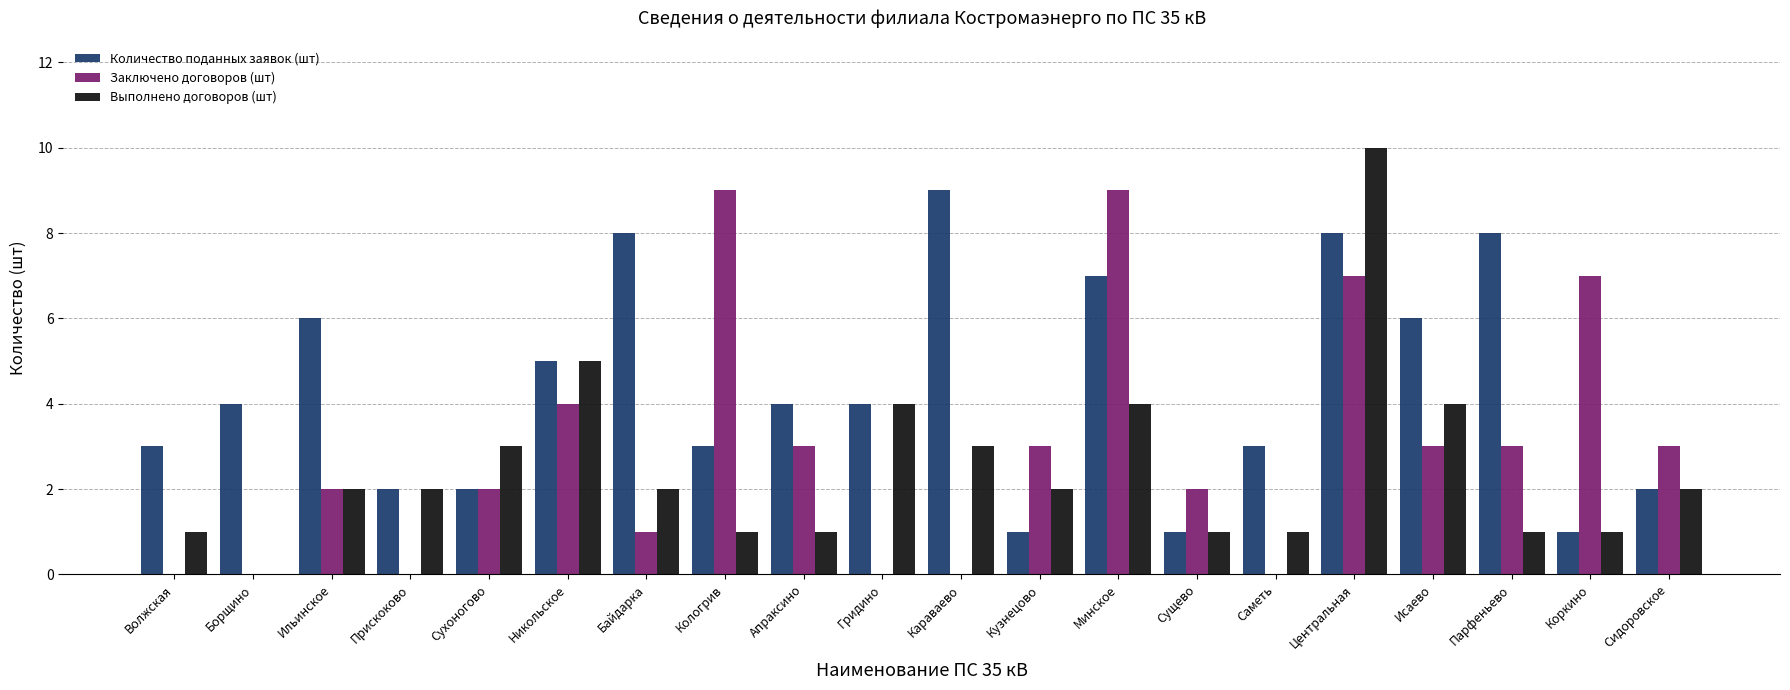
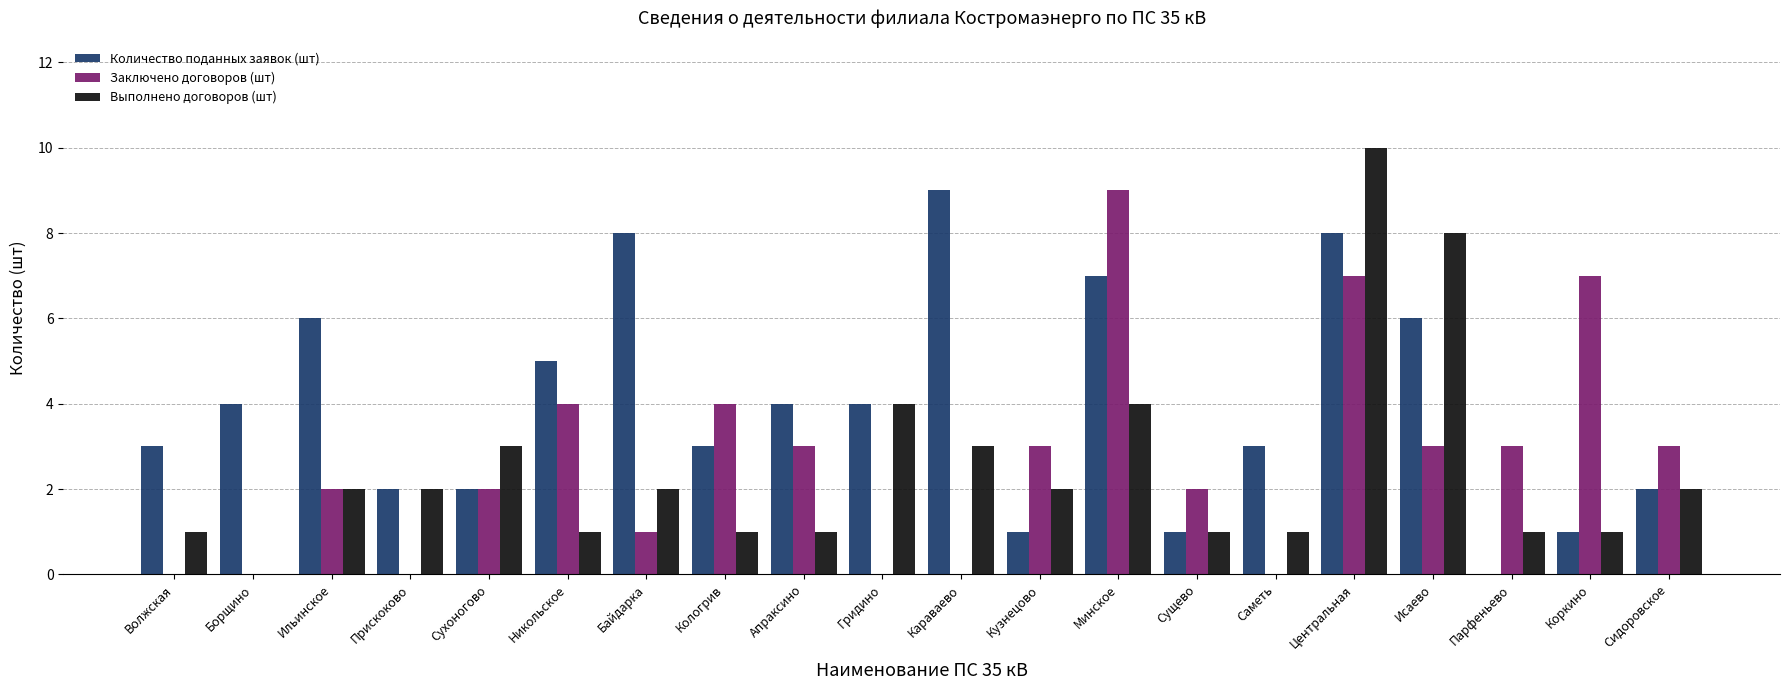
Выполнено договоров (шт), Никольское: 5 -> 1
Заключено договоров (шт), Кологрив: 9 -> 4
Выполнено договоров (шт), Исаево: 4 -> 8
Количество поданных заявок (шт), Парфеньево: 8 -> 0
